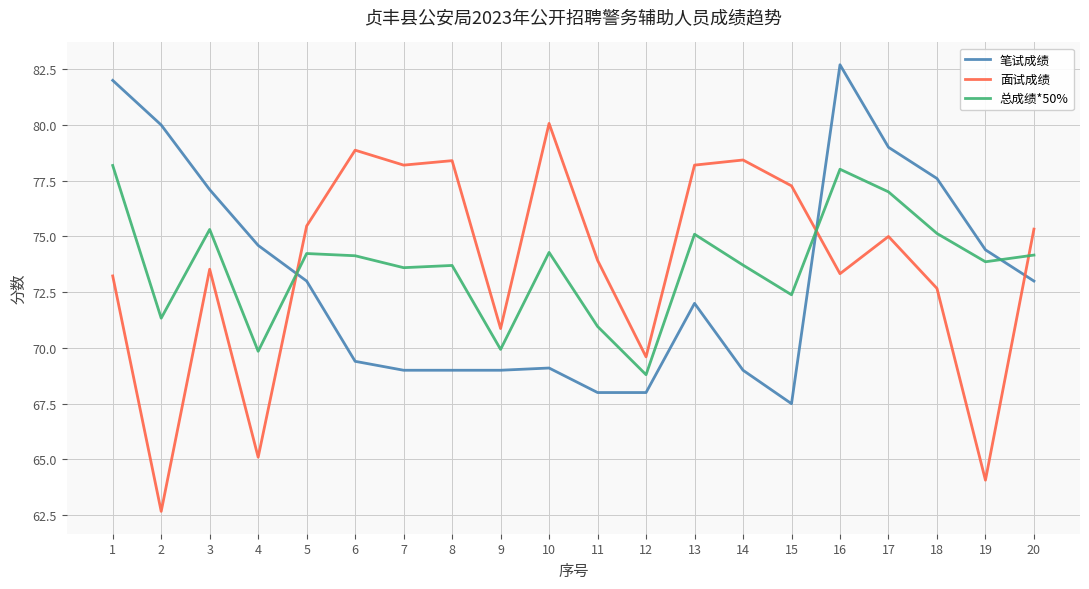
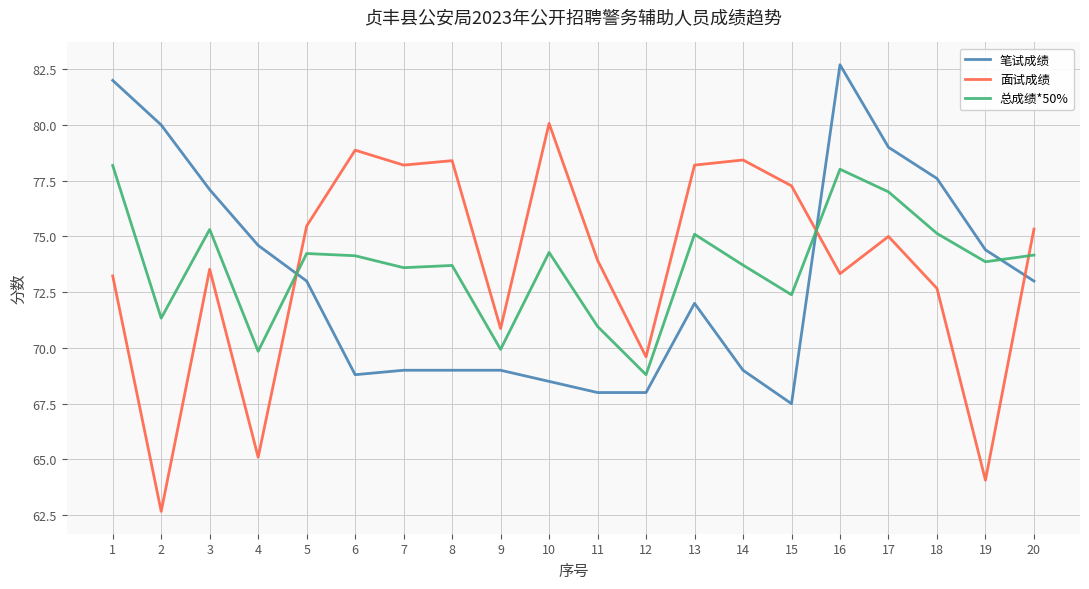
笔试成绩, 6: 69.4 -> 68.8
笔试成绩, 10: 69.1 -> 68.5
